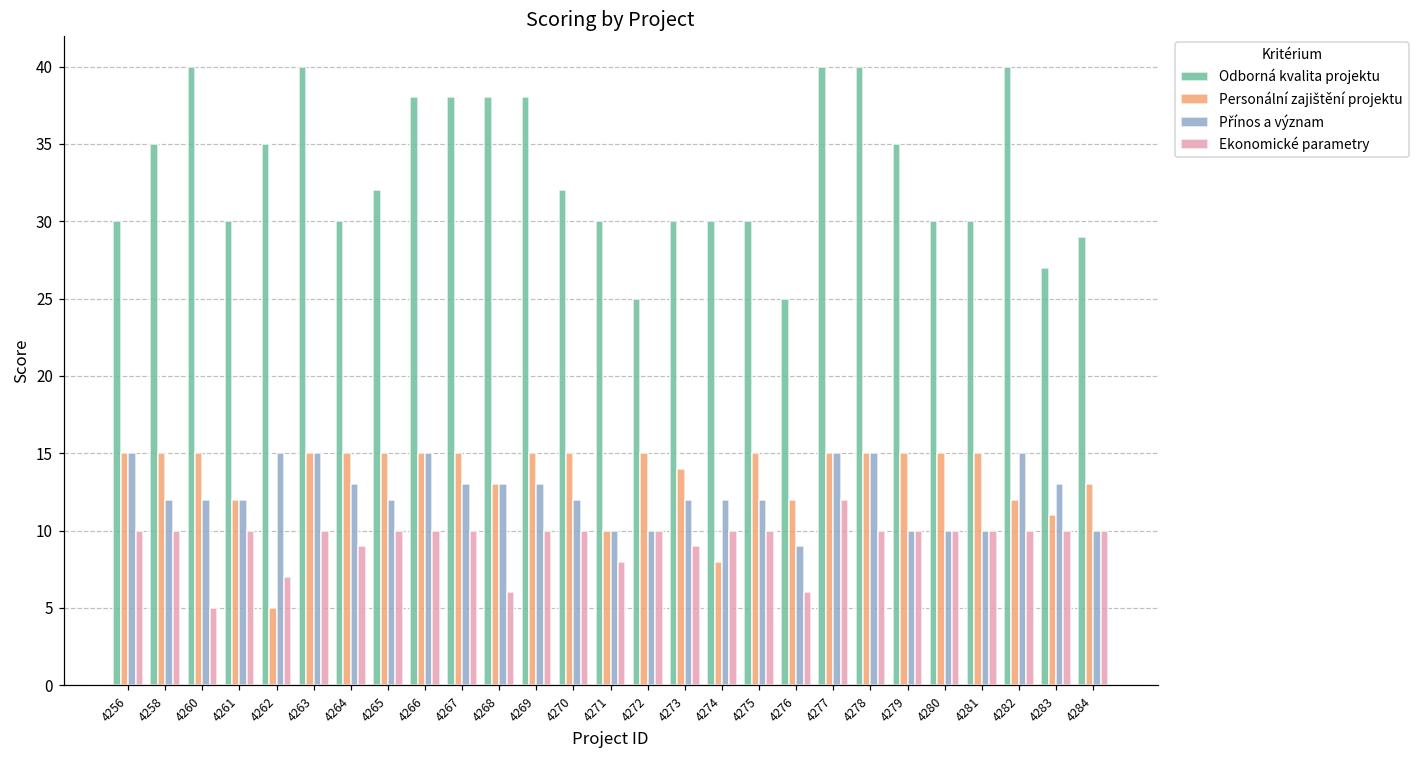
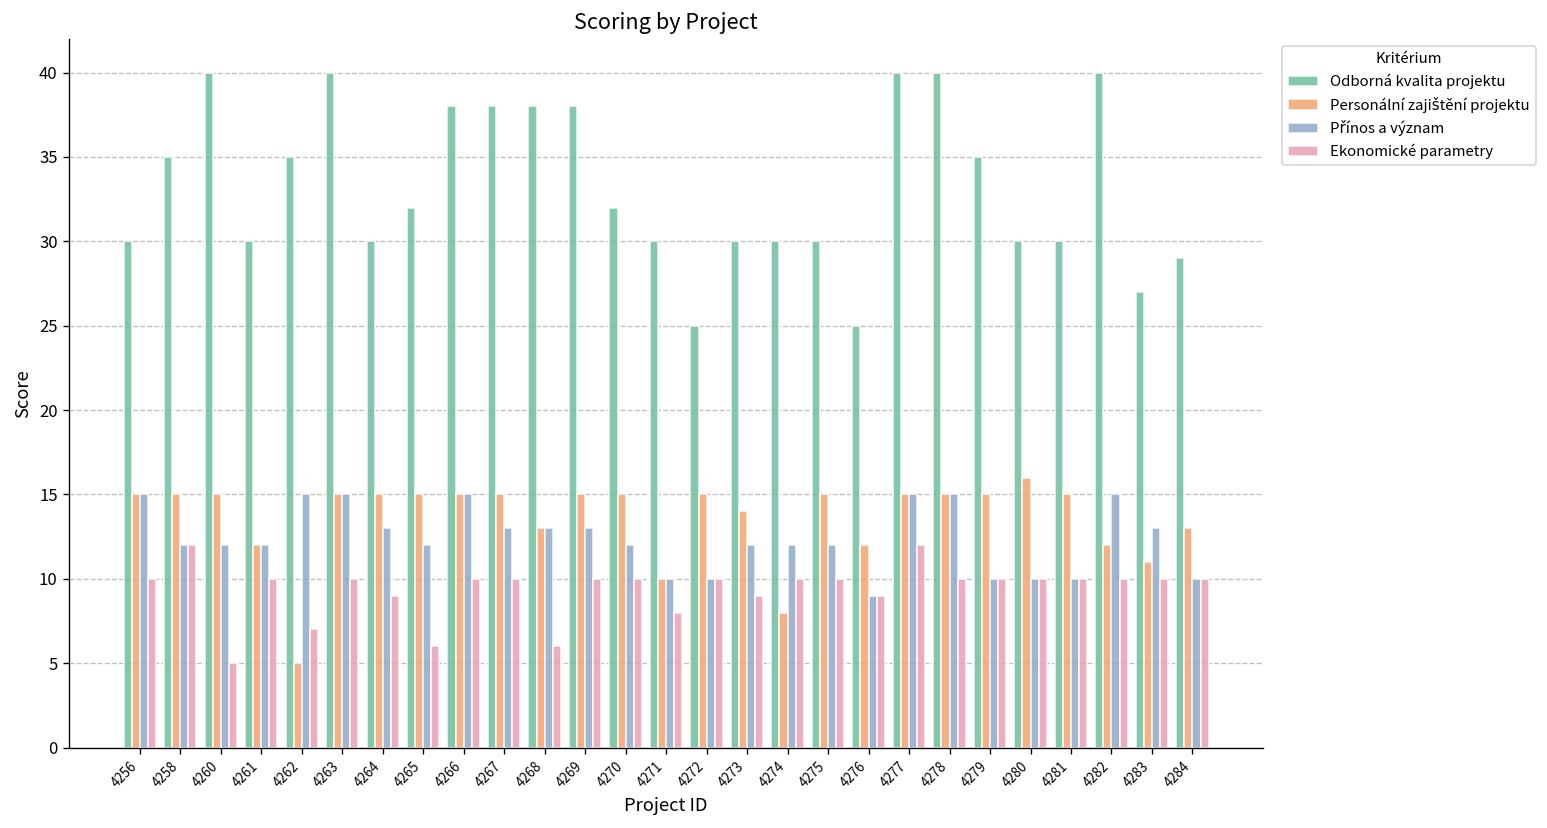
Ekonomické parametry, 4258: 10 -> 12
Ekonomické parametry, 4265: 10 -> 6
Ekonomické parametry, 4276: 6 -> 9
Personální zajištění projektu, 4280: 15 -> 16
